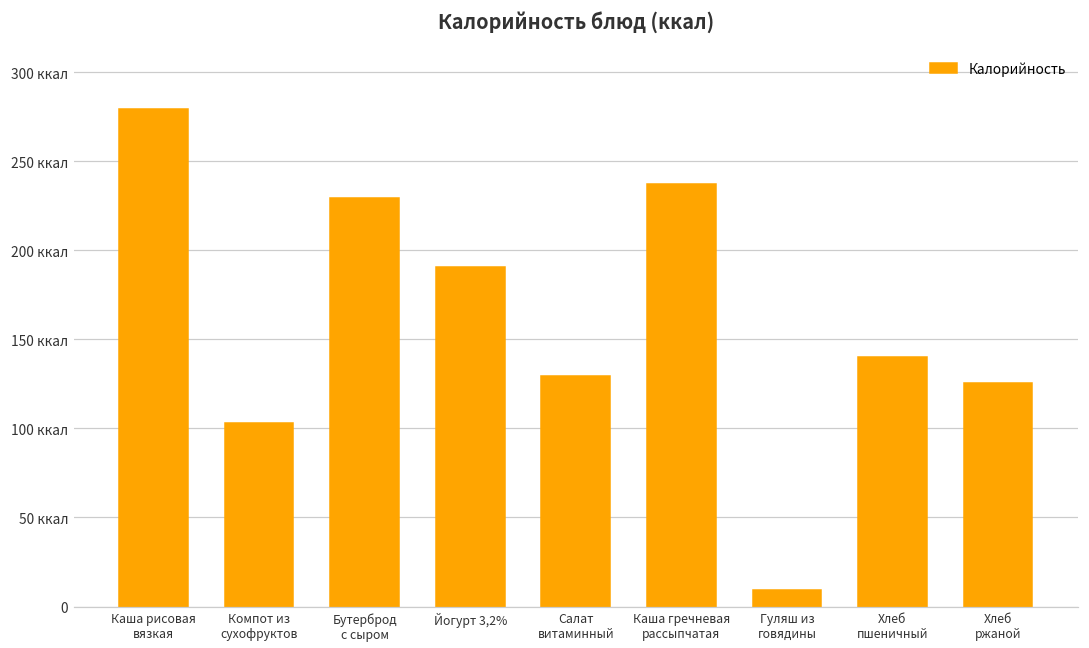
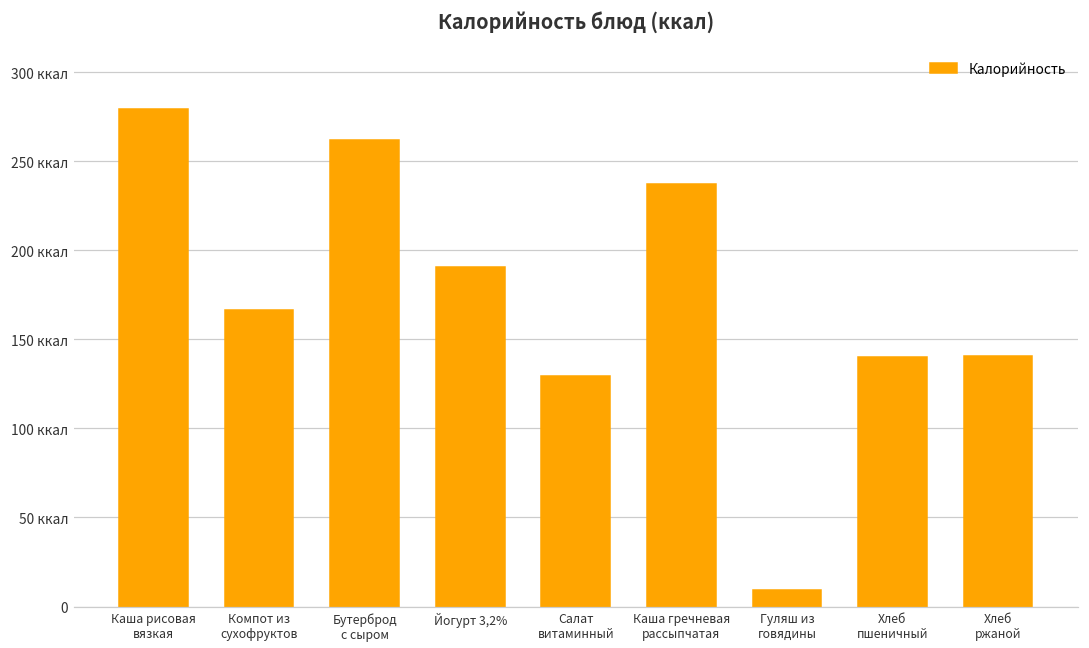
Компот из сухофруктов: 103 ккал -> 167 ккал
Бутерброд с сыром: 230 ккал -> 262 ккал
Хлеб ржаной: 126 ккал -> 140 ккал
